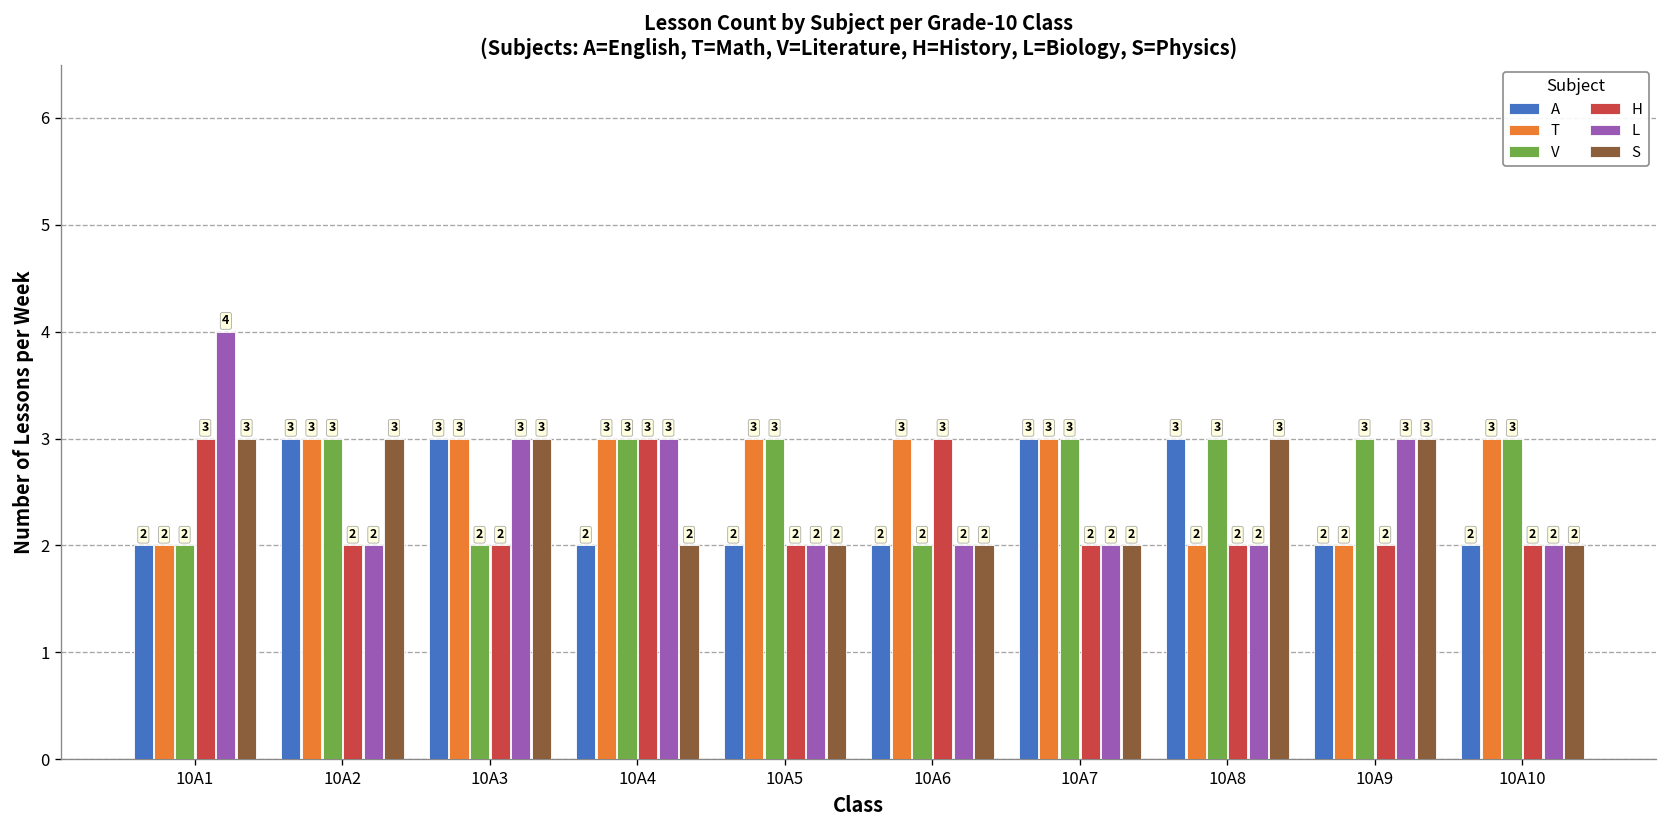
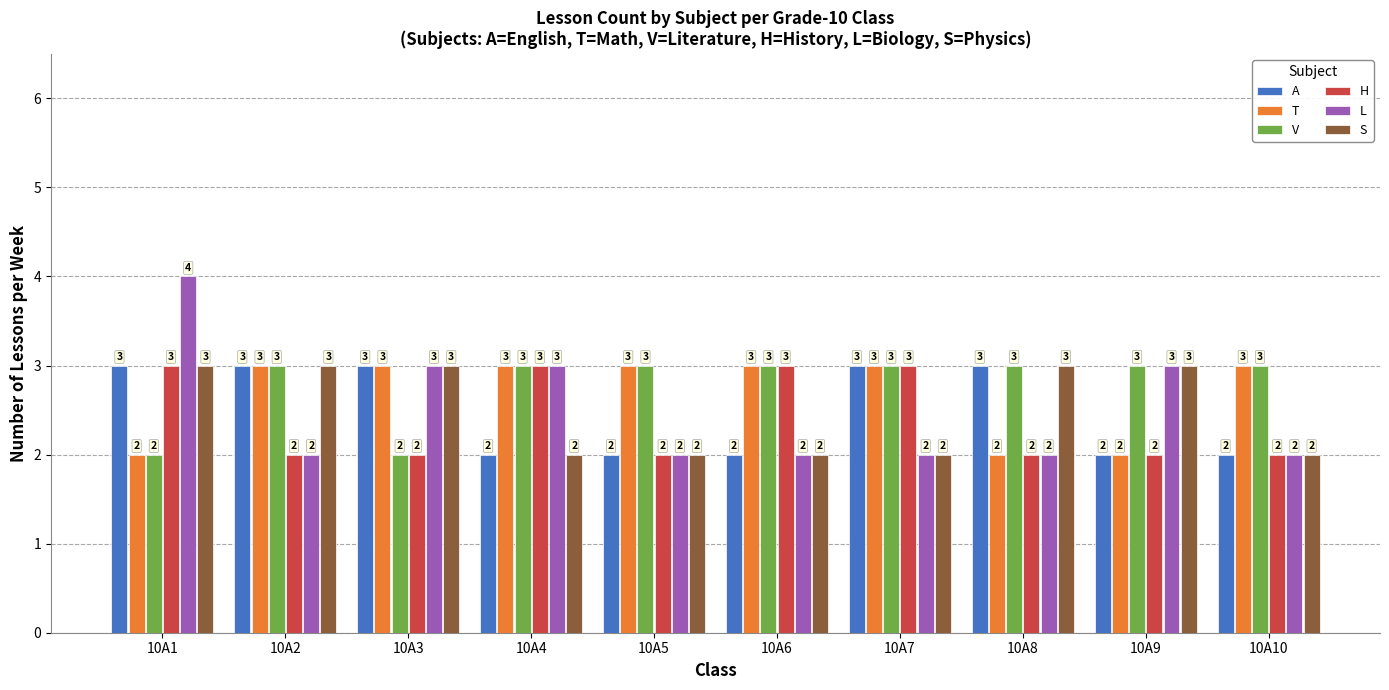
A, 10A1: 2 -> 3
V, 10A6: 2 -> 3
H, 10A7: 2 -> 3
